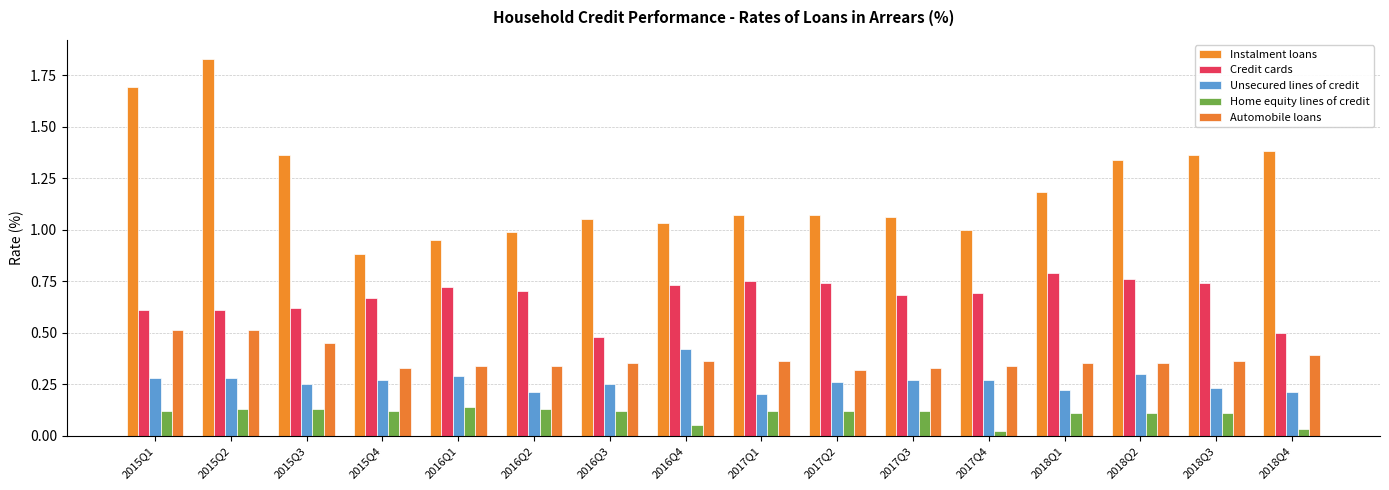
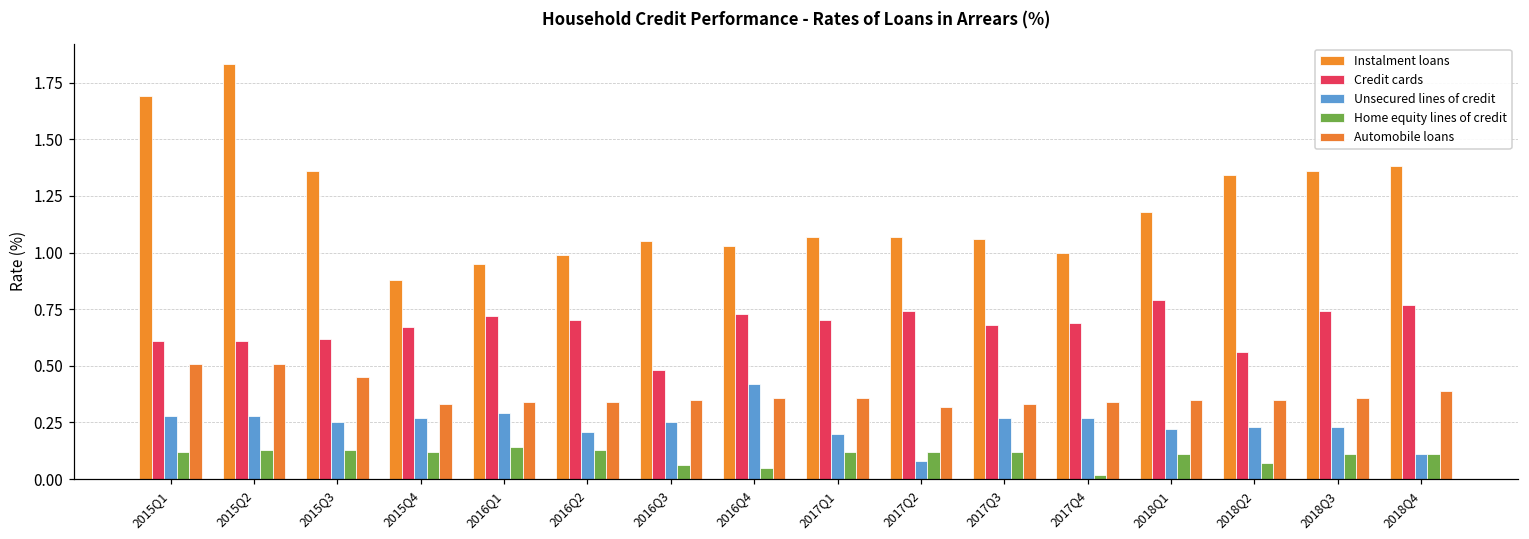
Home equity lines of credit, 2016Q3: 0.12 -> 0.06
Credit cards, 2017Q1: 0.75 -> 0.70
Unsecured lines of credit, 2017Q2: 0.26 -> 0.08
Credit cards, 2018Q2: 0.76 -> 0.56
Unsecured lines of credit, 2018Q2: 0.30 -> 0.23
Home equity lines of credit, 2018Q2: 0.11 -> 0.07
Credit cards, 2018Q4: 0.50 -> 0.77
Unsecured lines of credit, 2018Q4: 0.21 -> 0.11
Home equity lines of credit, 2018Q4: 0.03 -> 0.11
